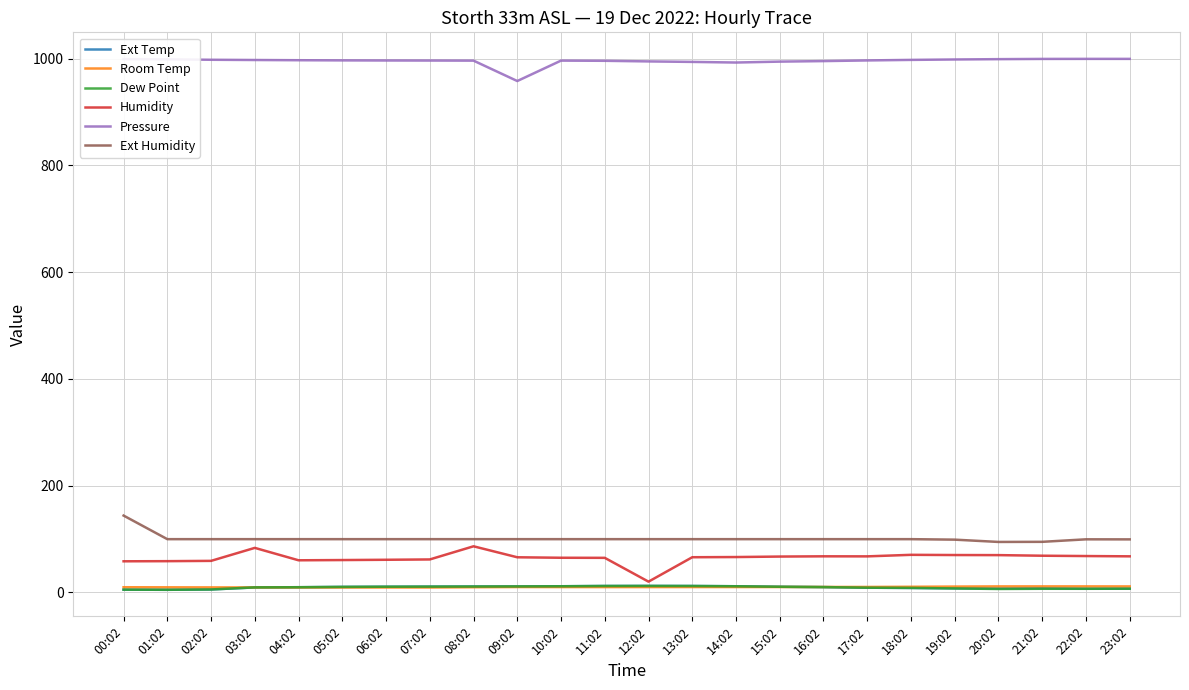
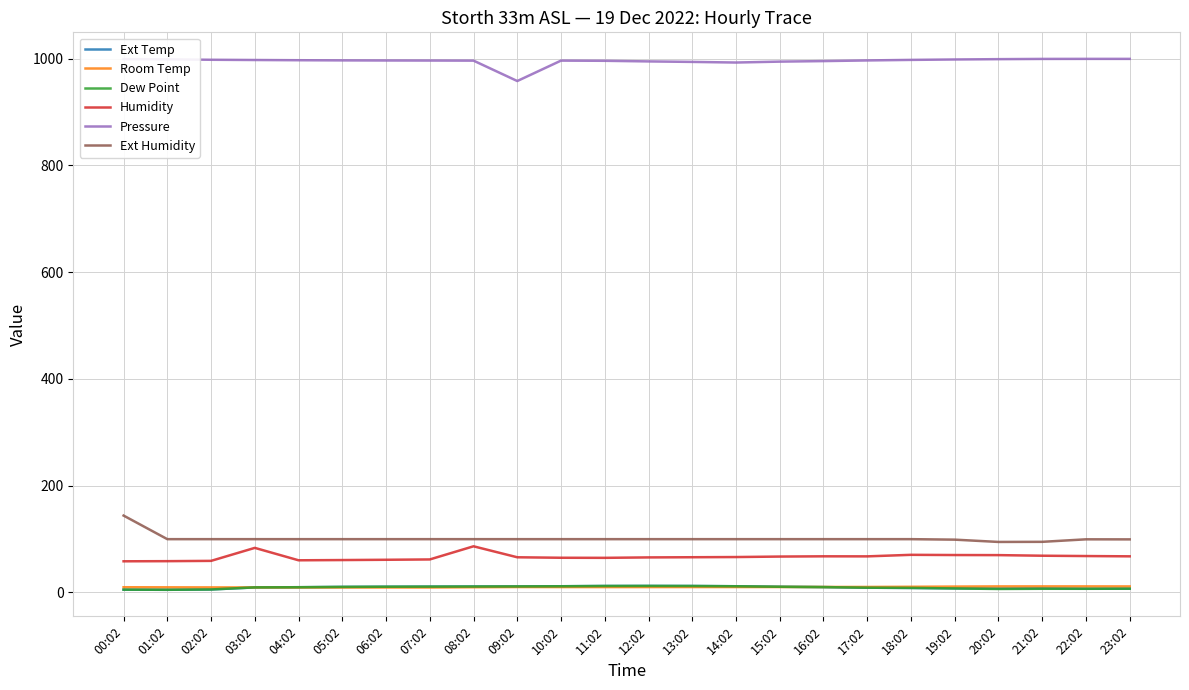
Humidity, 12:02: 20 -> 70
